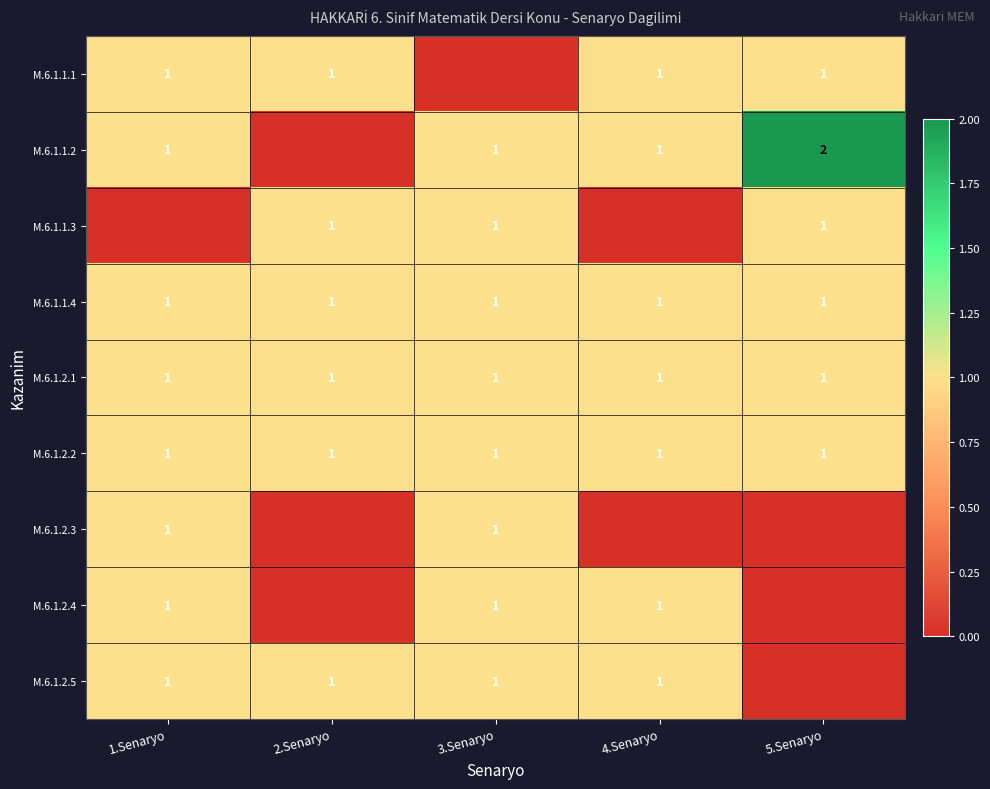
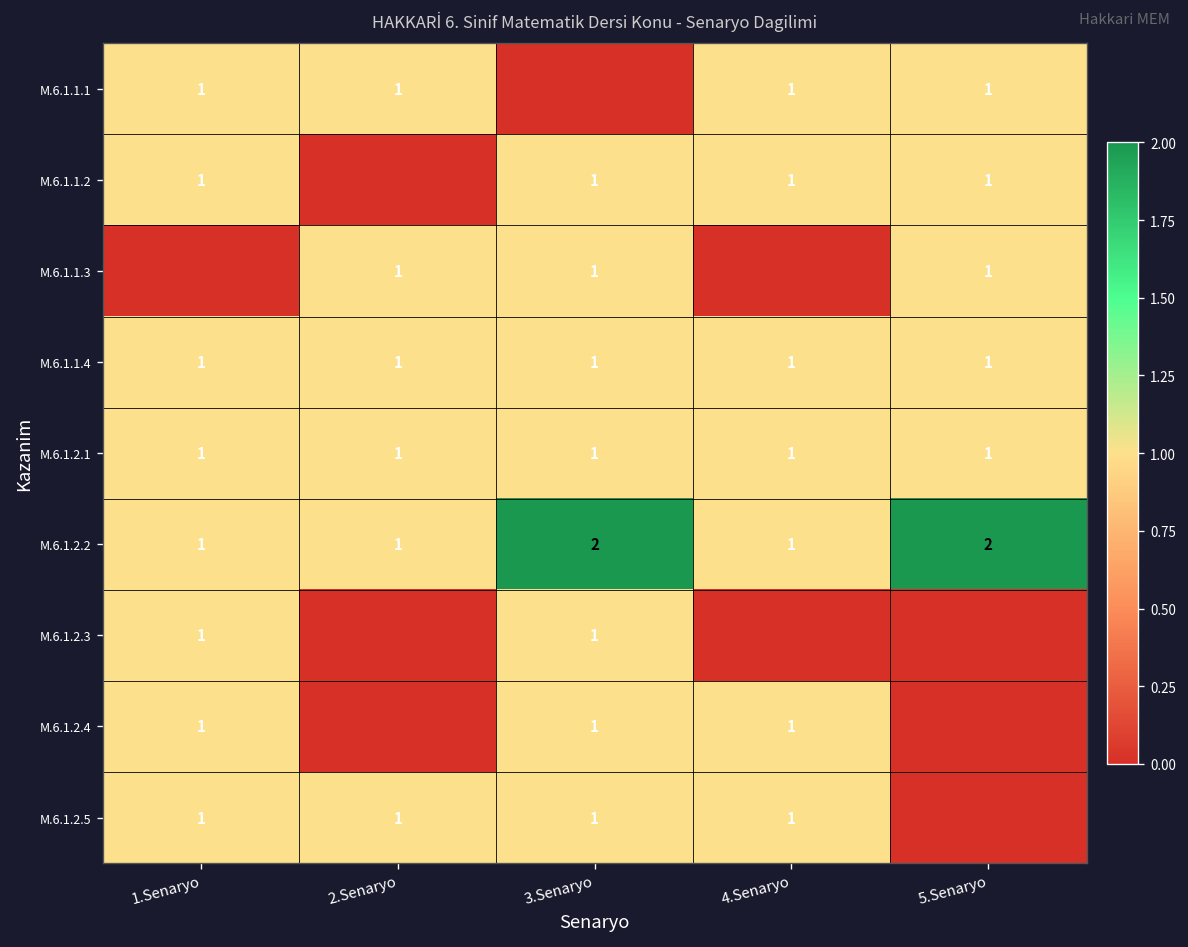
M.6.1.1.2, 5.Senaryo: 2 -> 1
M.6.1.2.2, 3.Senaryo: 1 -> 2
M.6.1.2.2, 5.Senaryo: 1 -> 2
